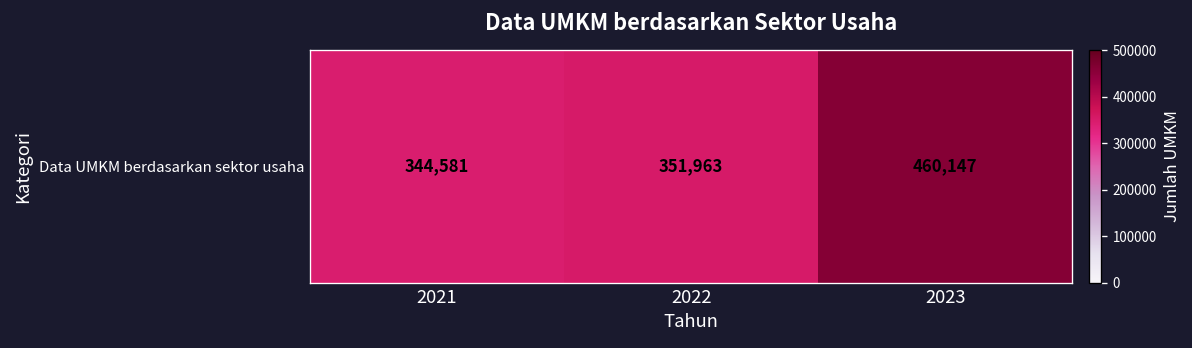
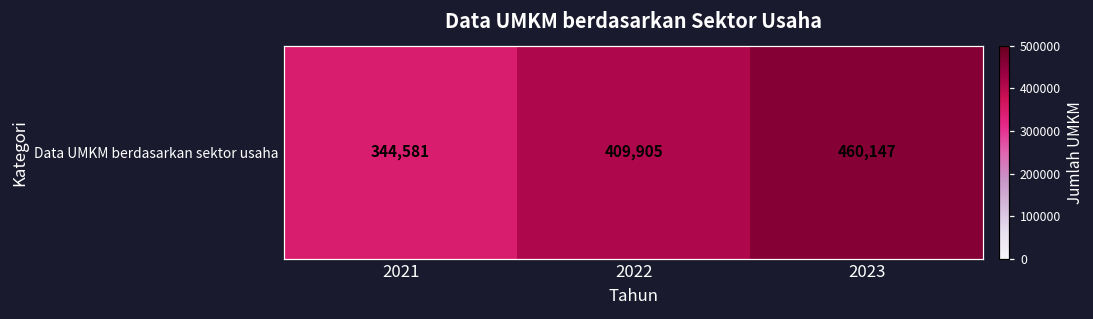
Data UMKM berdasarkan sektor usaha, 2022: 351,963 -> 409,905
